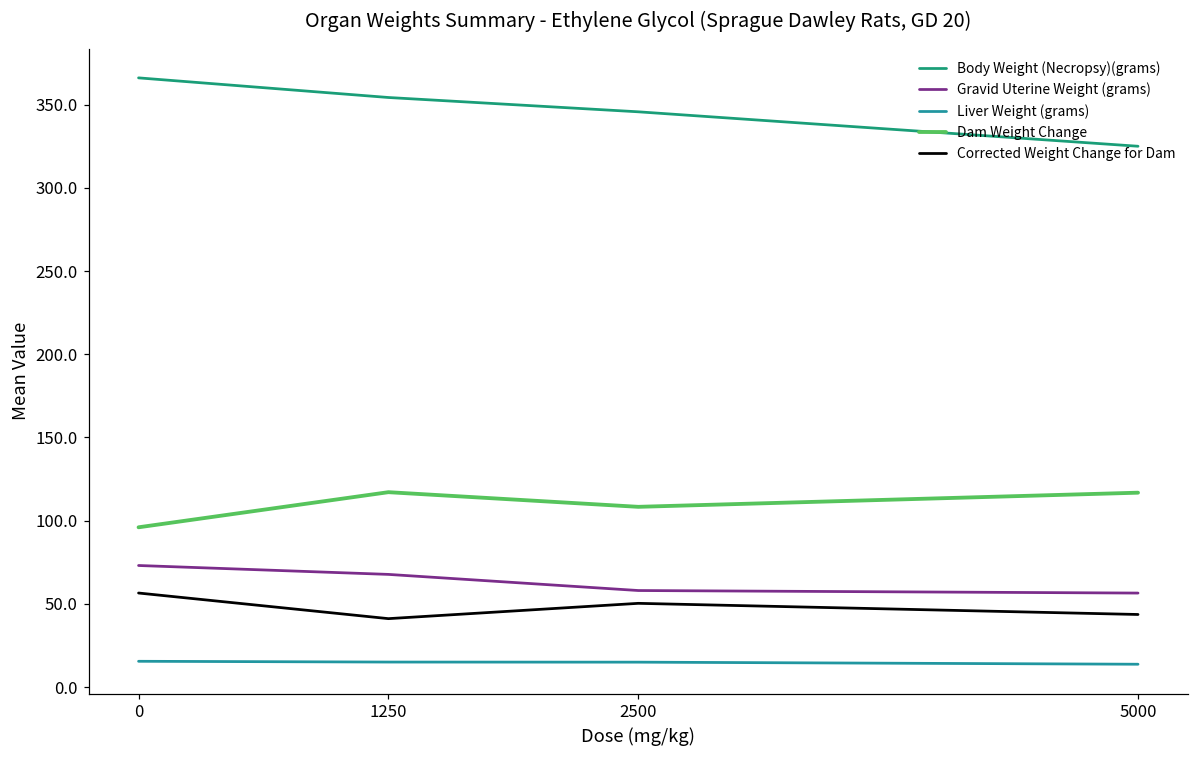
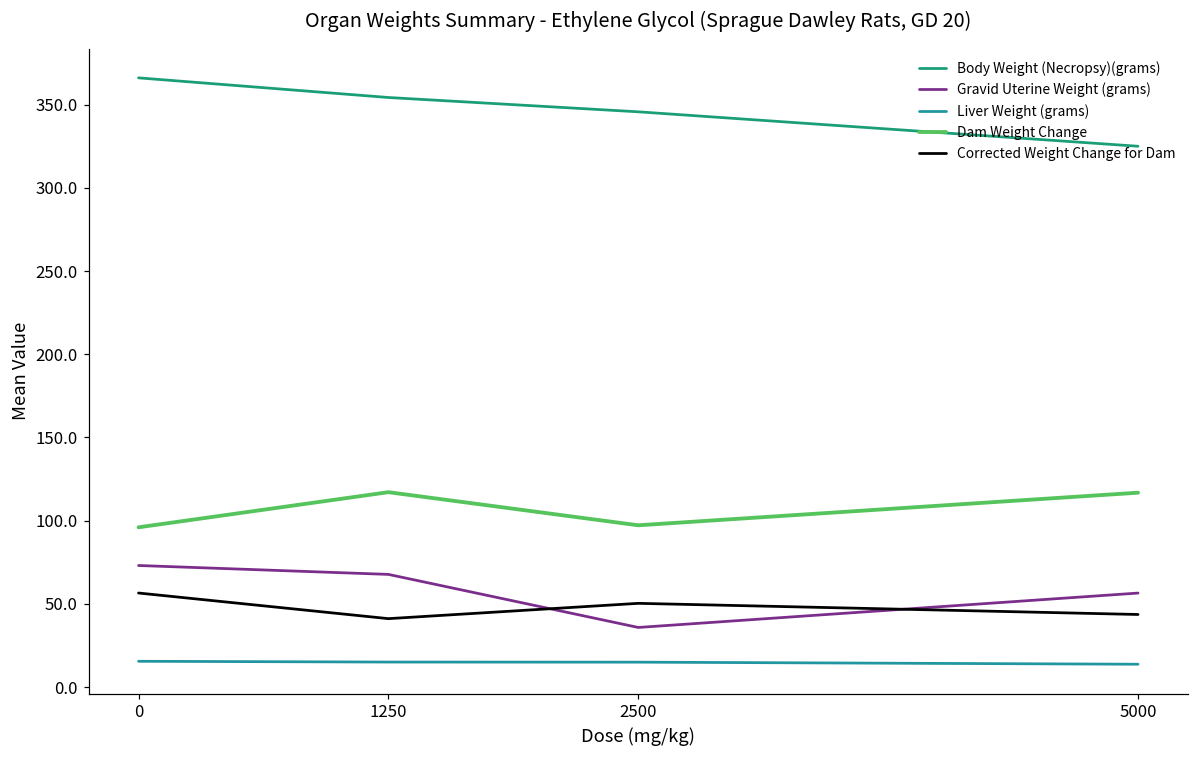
Gravid Uterine Weight (grams), 2500: 58 -> 36
Dam Weight Change, 2500: 108 -> 97
